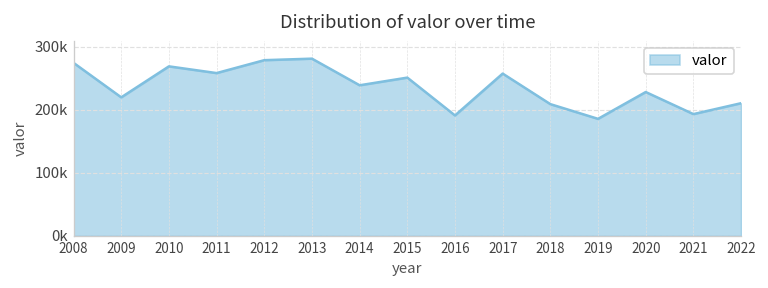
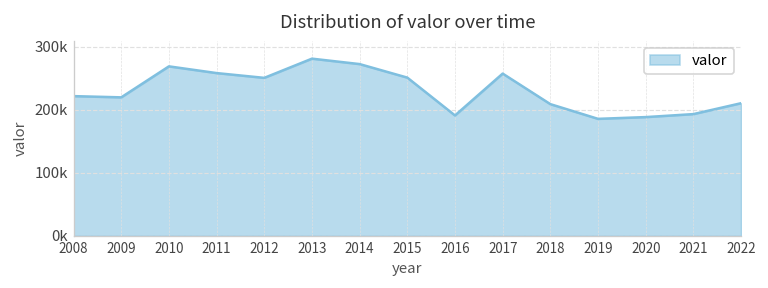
2008: 270000 -> 220000
2012: 280000 -> 250000
2014: 240000 -> 270000
2020: 230000 -> 190000
